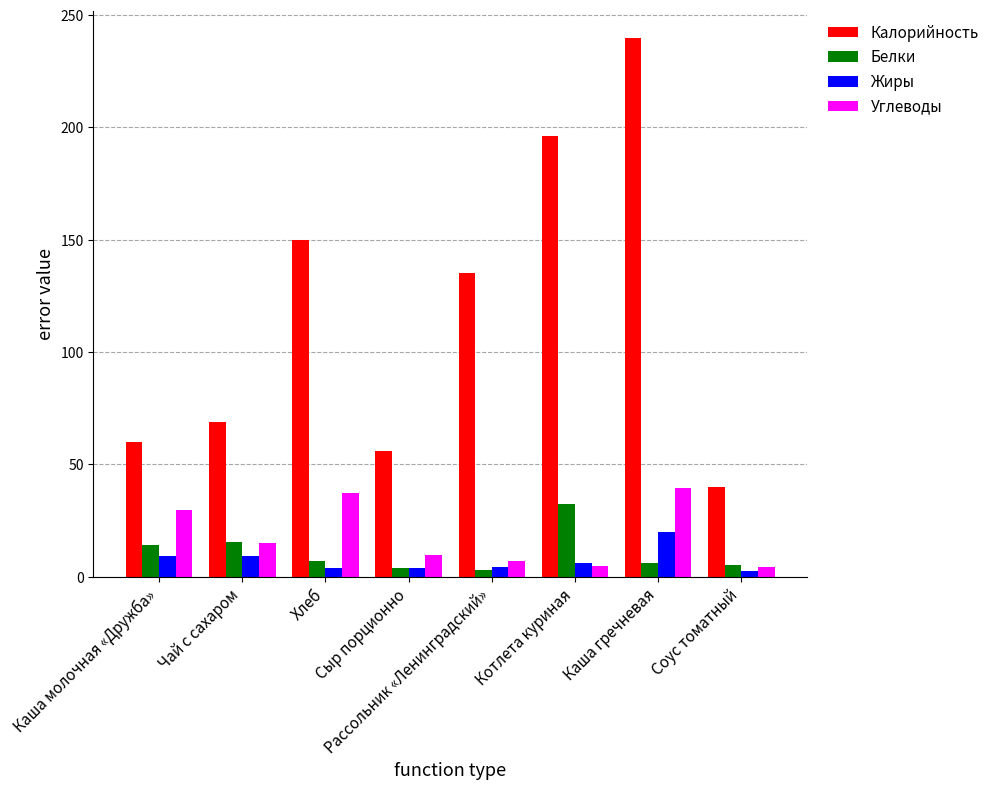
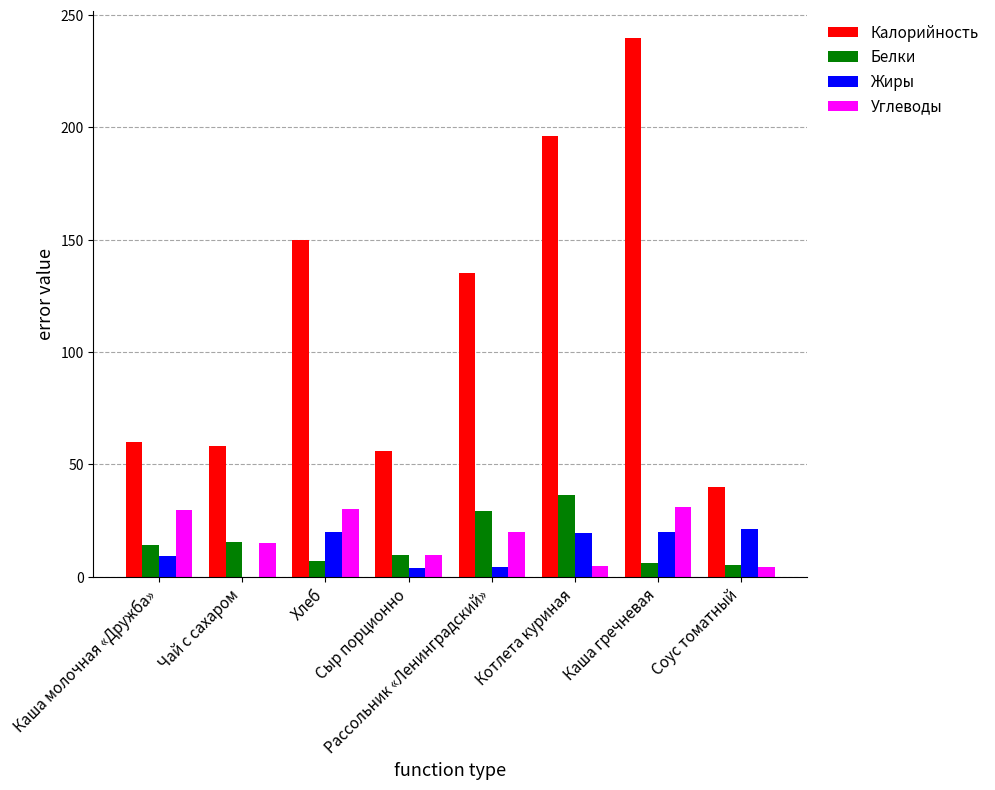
Калорийность, Чай с сахаром: 69 -> 58
Жиры, Чай с сахаром: 9 -> 0
Жиры, Хлеб: 4 -> 20
Углеводы, Хлеб: 37 -> 30
Белки, Сыр порционно: 4 -> 10
Белки, Рассольник «Ленинградский»: 3 -> 29
Углеводы, Рассольник «Ленинградский»: 7 -> 20
Белки, Котлета куриная: 32 -> 37
Жиры, Котлета куриная: 6 -> 19
Углеводы, Каша гречневая: 40 -> 31
Жиры, Соус томатный: 2 -> 21
